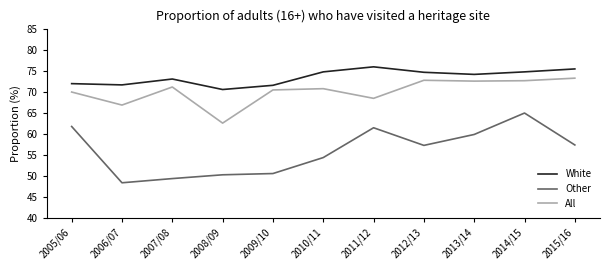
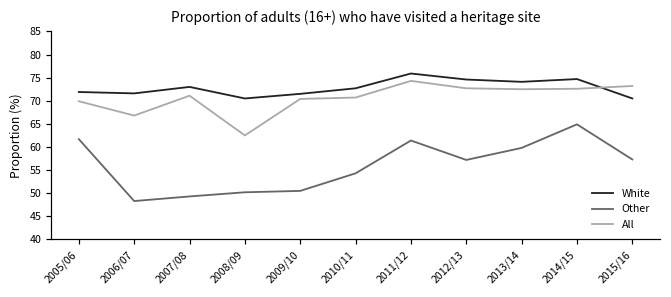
White, 2010/11: 75 -> 73
All, 2011/12: 68 -> 74
White, 2015/16: 75 -> 71
